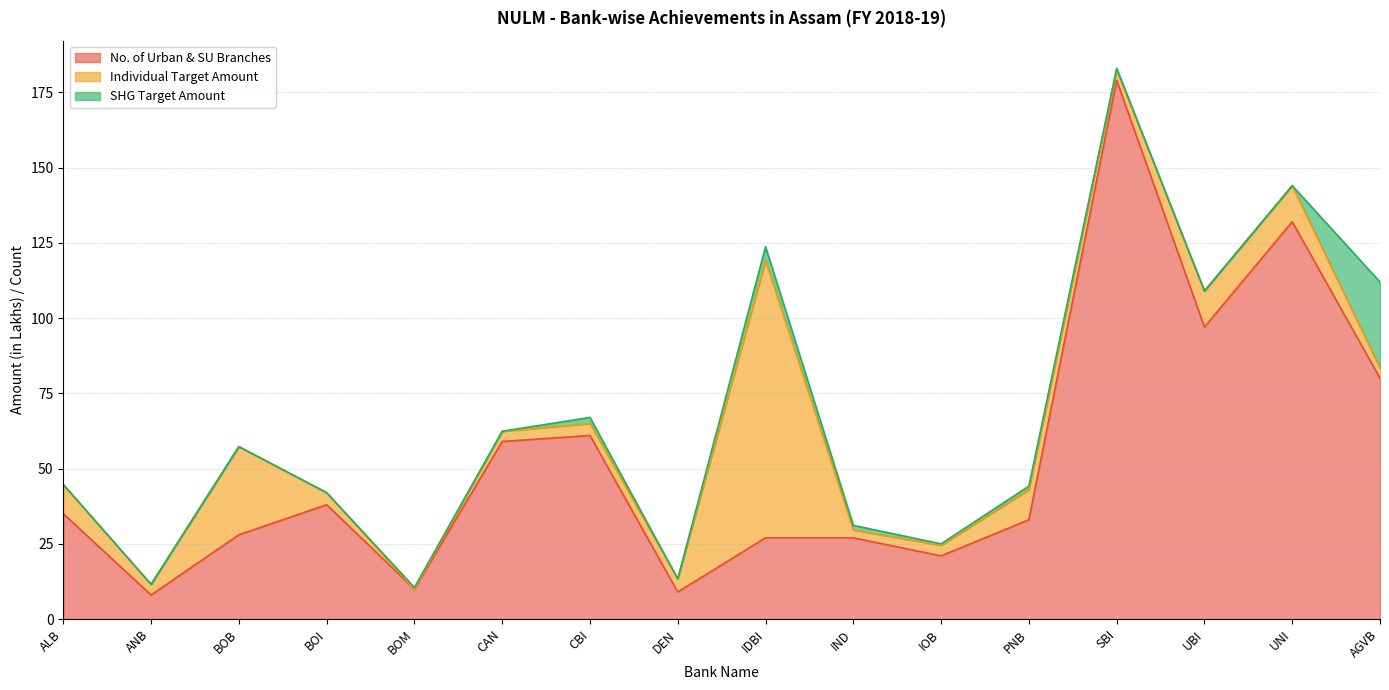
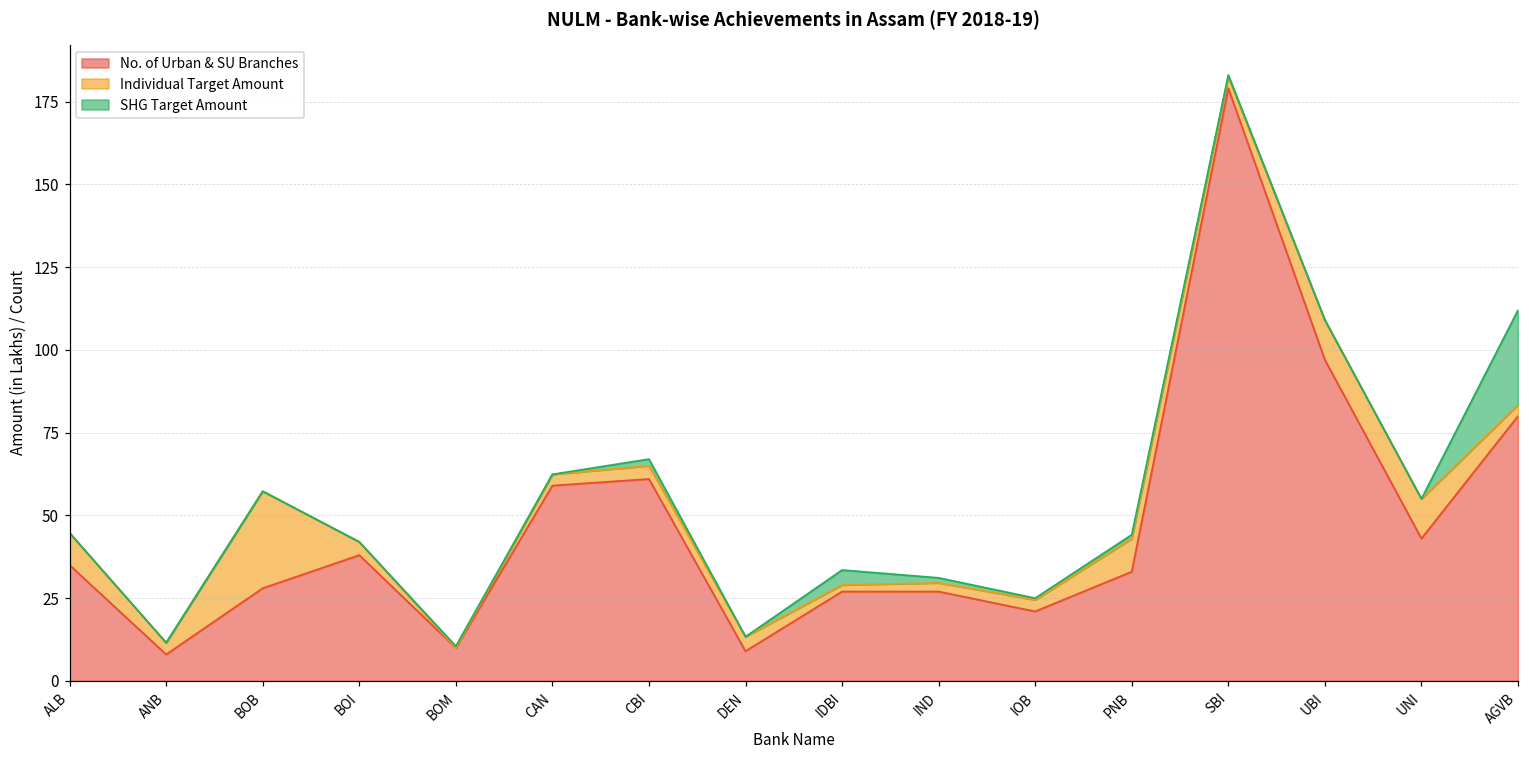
Individual Target Amount, IDBI: 92 -> 2
No. of Urban & SU Branches, UNI: 132 -> 43
